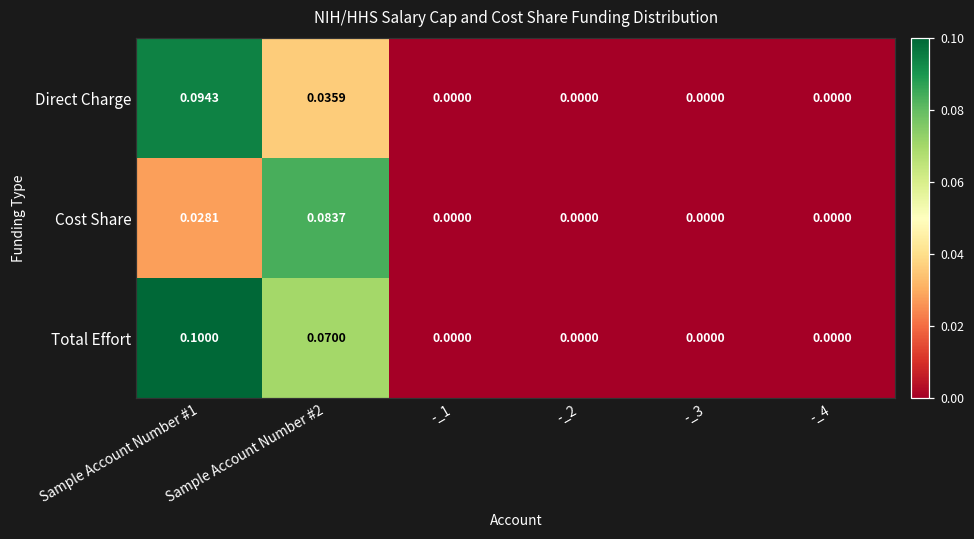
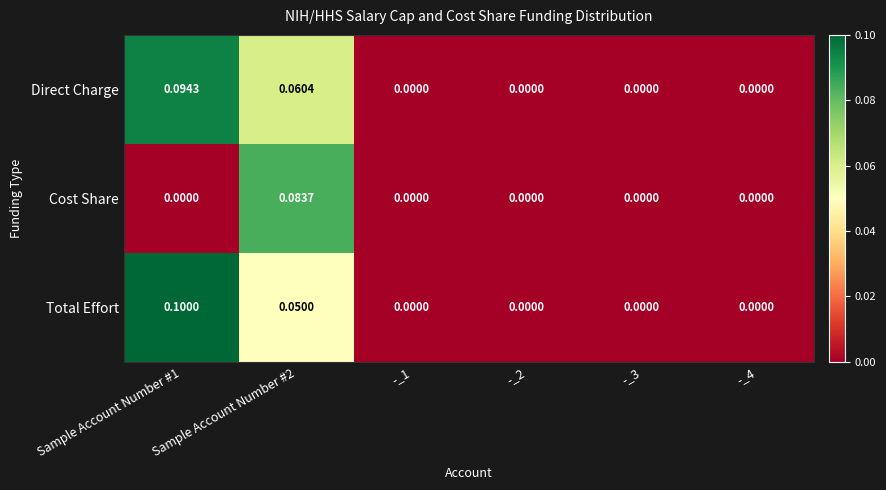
Direct Charge, Sample Account Number #2: 0.0359 -> 0.0604
Cost Share, Sample Account Number #1: 0.0281 -> 0.0000
Total Effort, Sample Account Number #2: 0.0700 -> 0.0500
